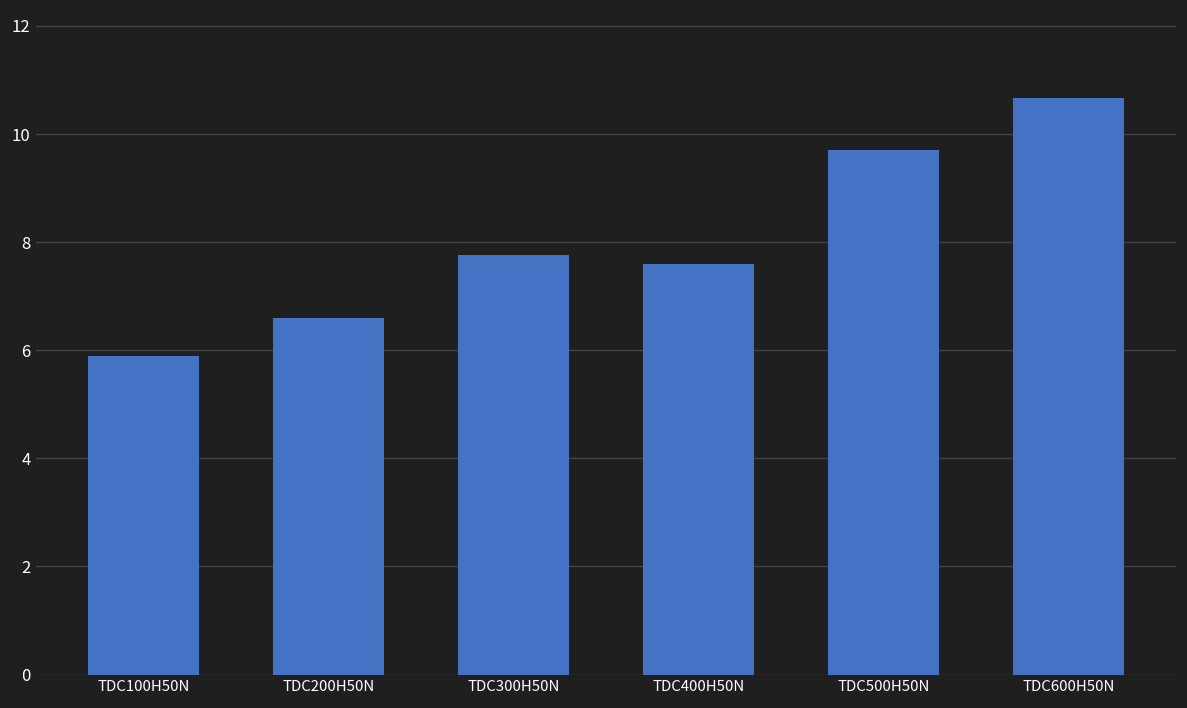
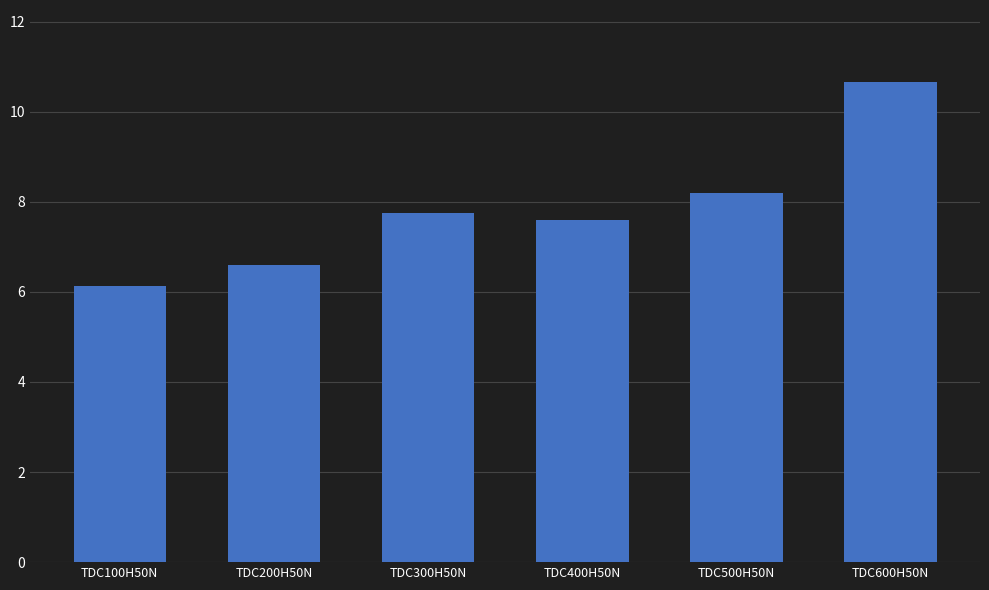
TDC100H50N: 5.9 -> 6.1
TDC500H50N: 9.7 -> 8.2
